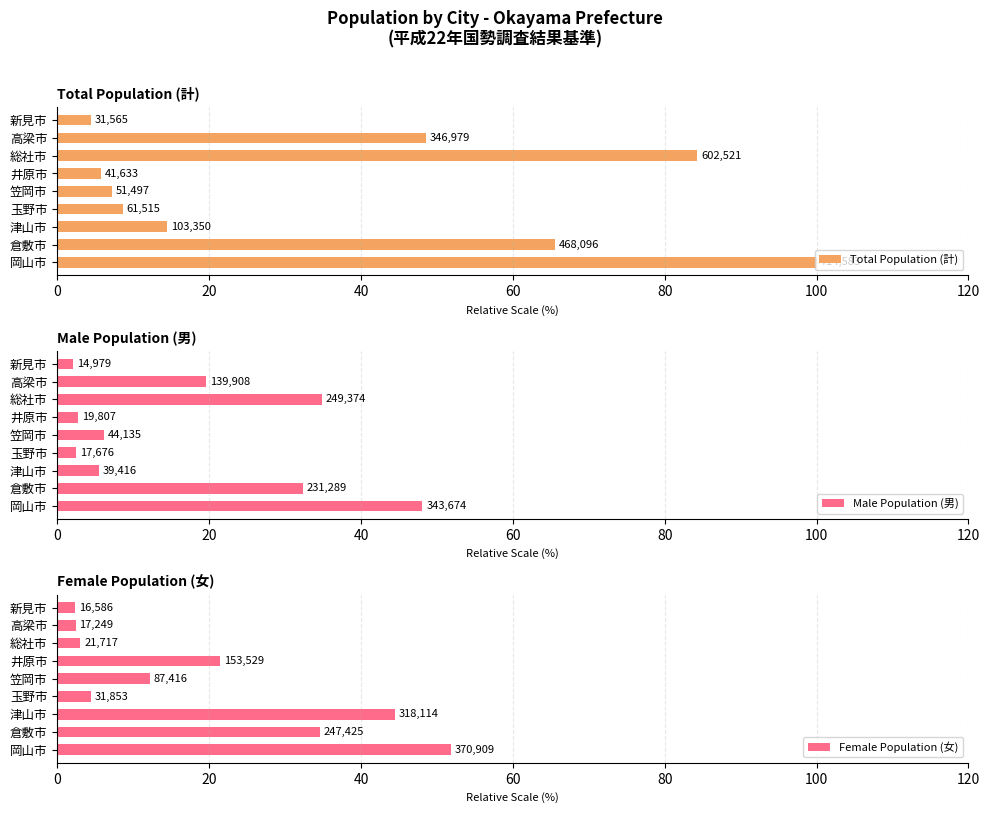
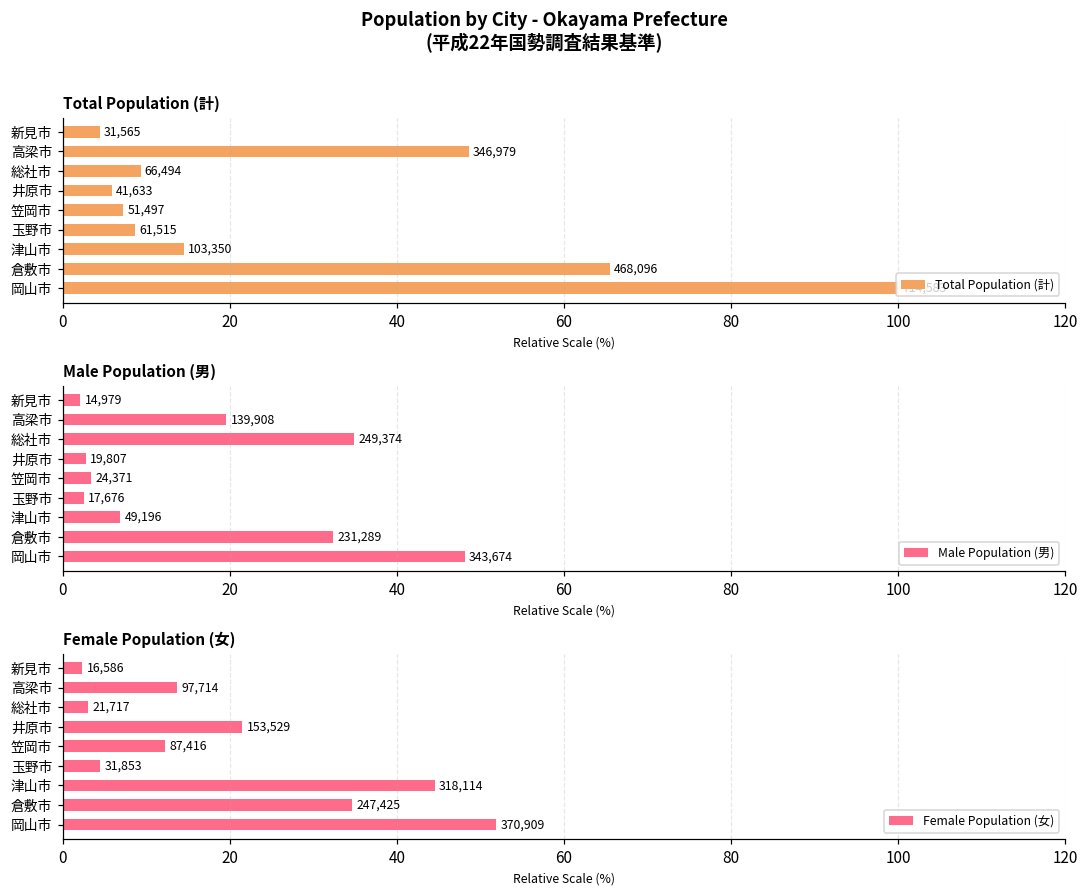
Total Population (計), 総社市: 602,521 -> 66,494
Male Population (男), 笠岡市: 44,135 -> 24,371
Male Population (男), 津山市: 39,416 -> 49,196
Female Population (女), 高梁市: 17,249 -> 97,714
